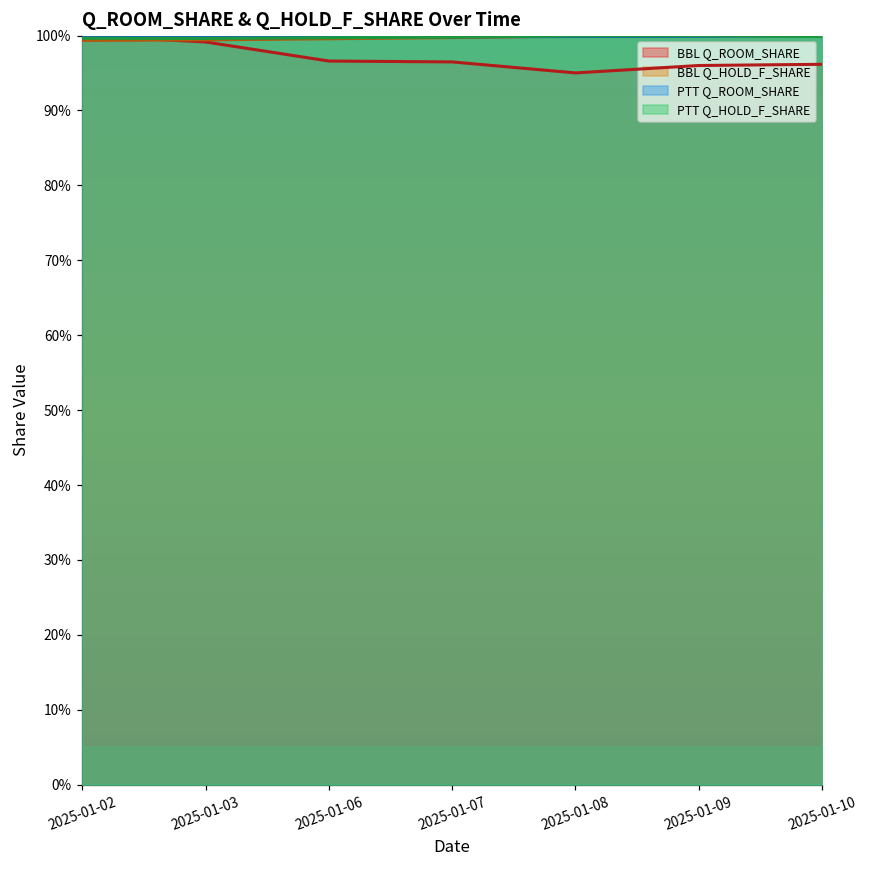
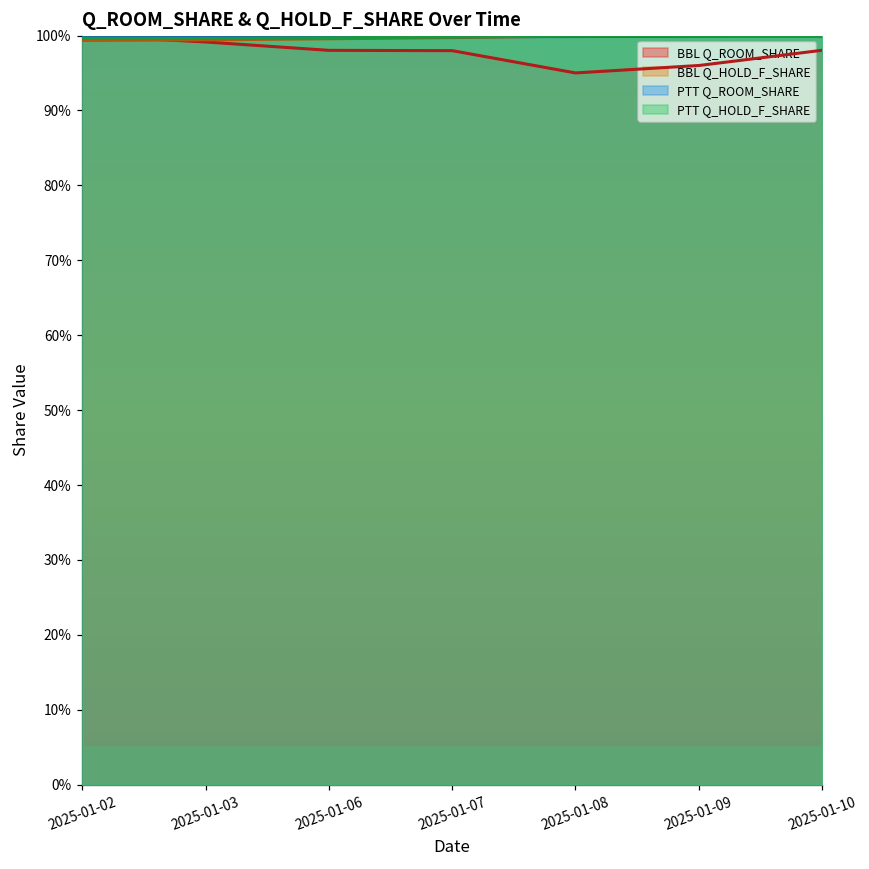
BBL Q_ROOM_SHARE, 2025-01-06: 97% -> 98%
BBL Q_ROOM_SHARE, 2025-01-07: 96% -> 98%
BBL Q_ROOM_SHARE, 2025-01-10: 96% -> 98%
